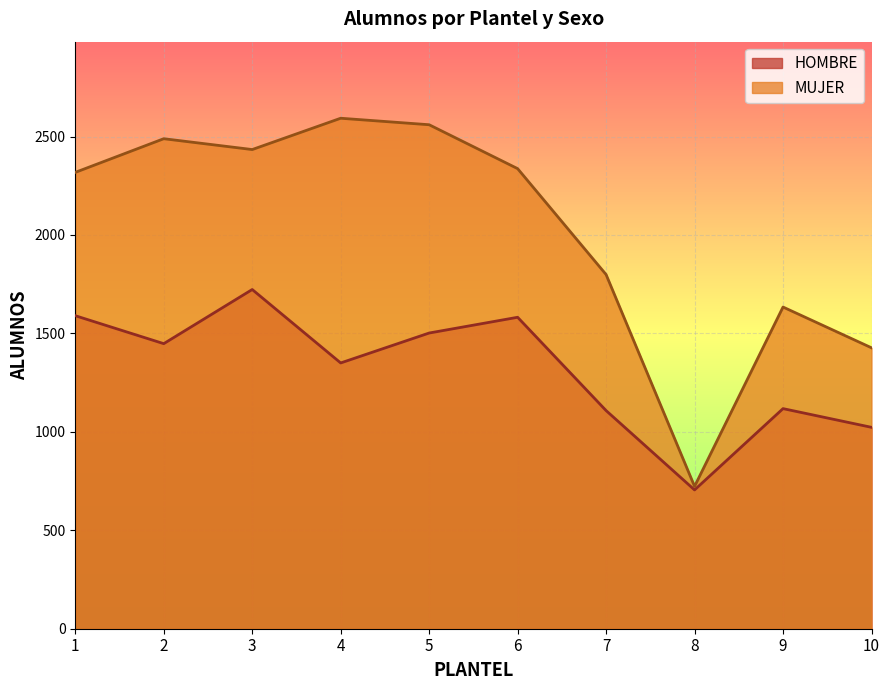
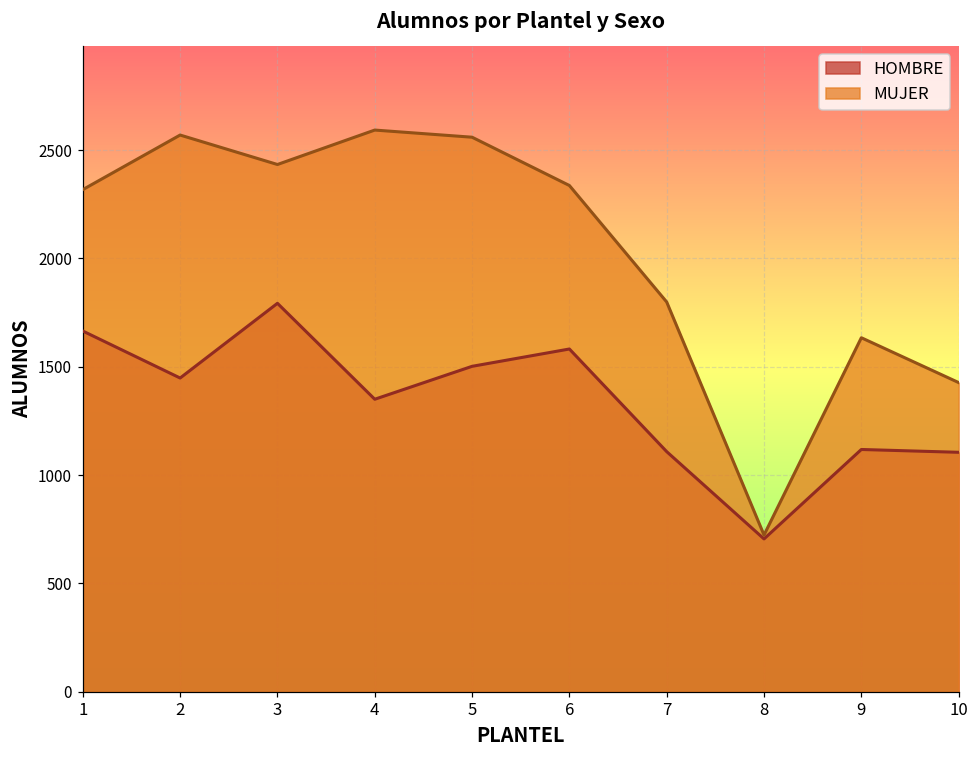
HOMBRE, 1: 1590 -> 1670
MUJER, 2: 2490 -> 2570
HOMBRE, 3: 1720 -> 1790
HOMBRE, 10: 1020 -> 1110
